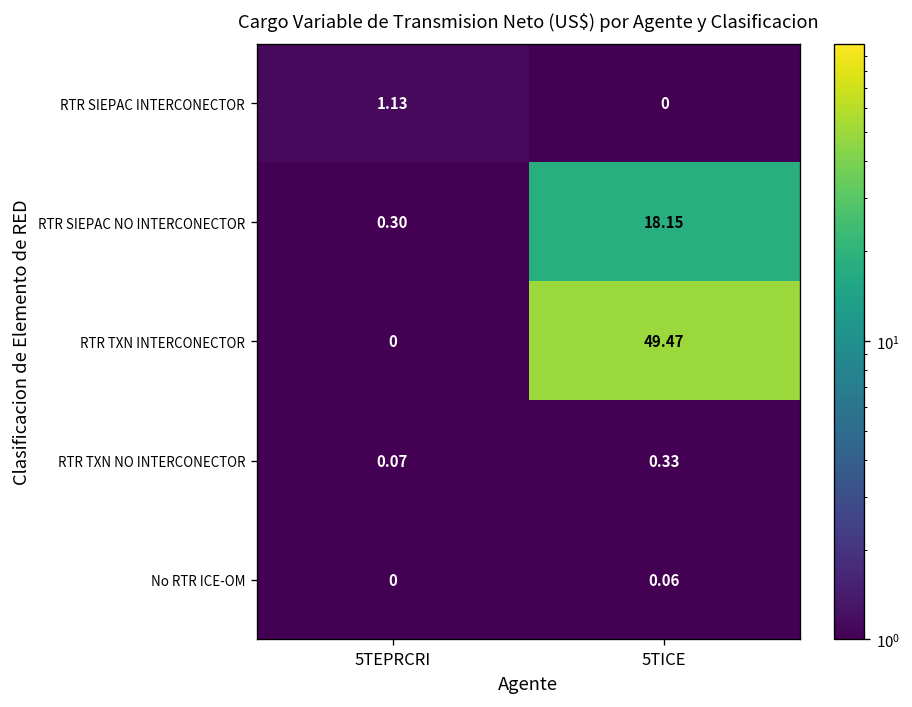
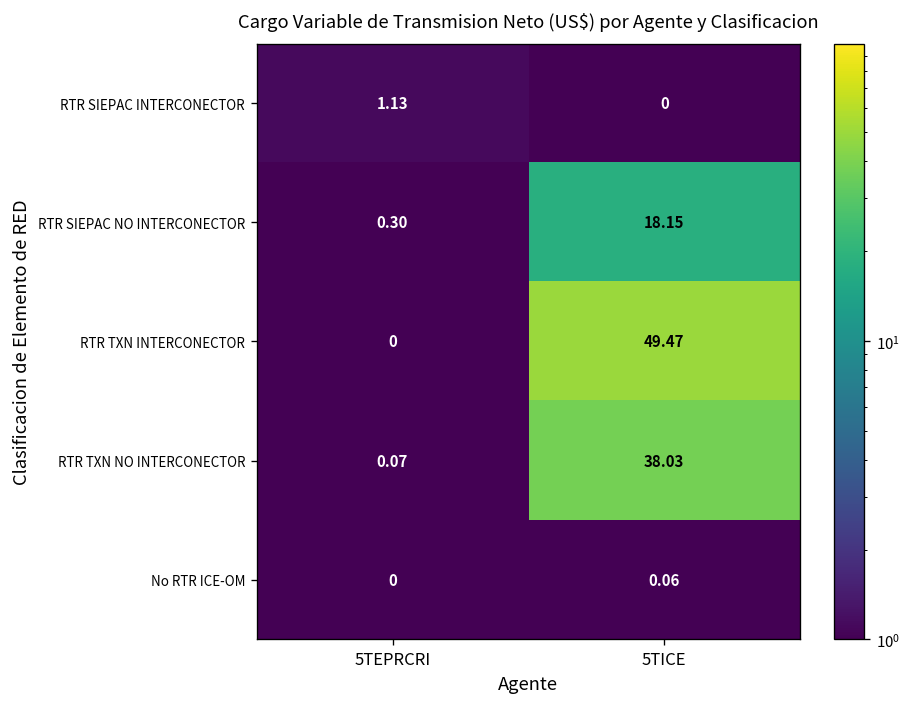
RTR TXN NO INTERCONECTOR, 5TICE: 0.33 -> 38.03
